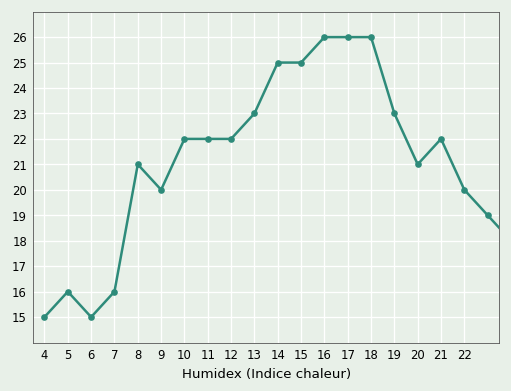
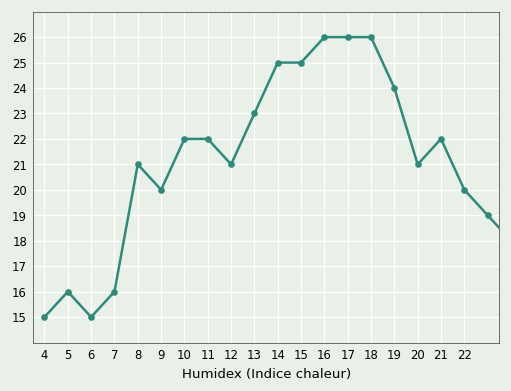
12: 22 -> 21
19: 23 -> 24
